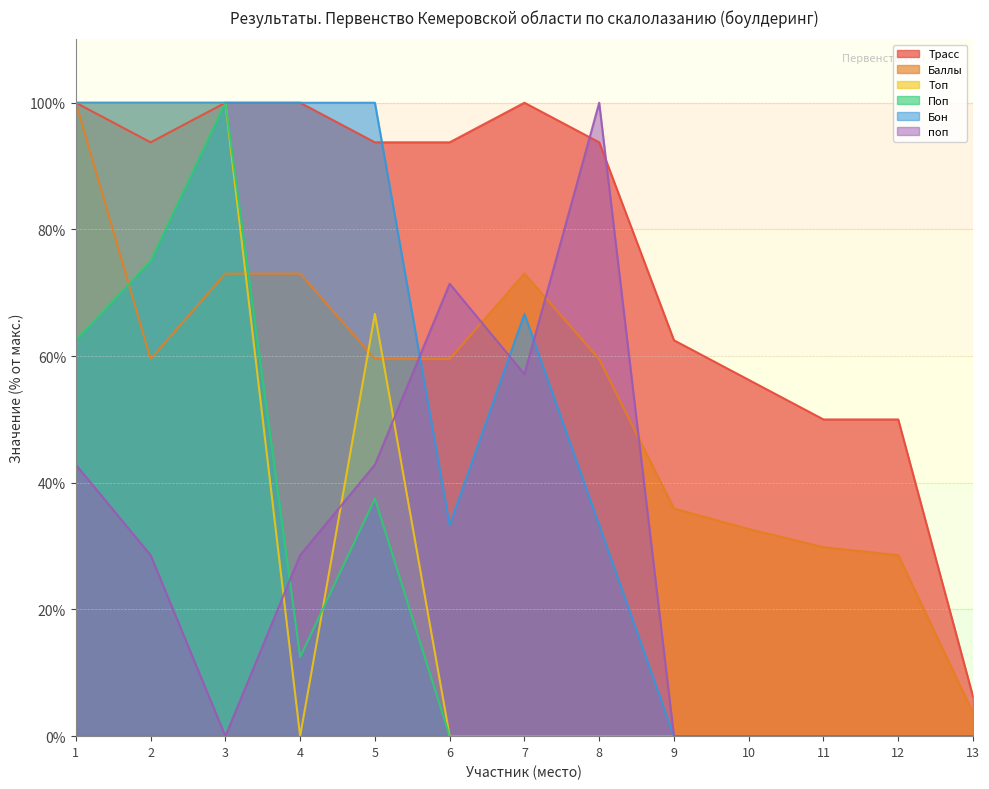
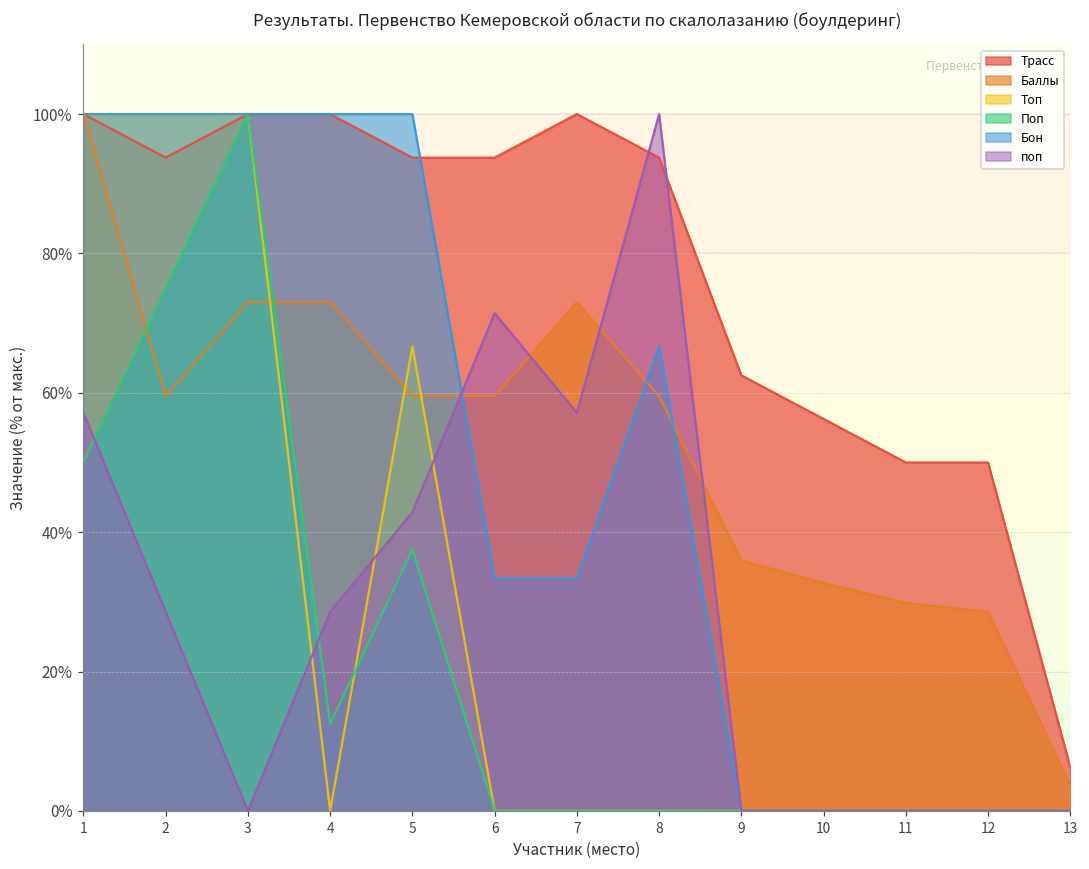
Поп, 1: 63% -> 50%
поп, 1: 43% -> 57%
Бон, 7: 67% -> 33%
Бон, 8: 33% -> 67%
